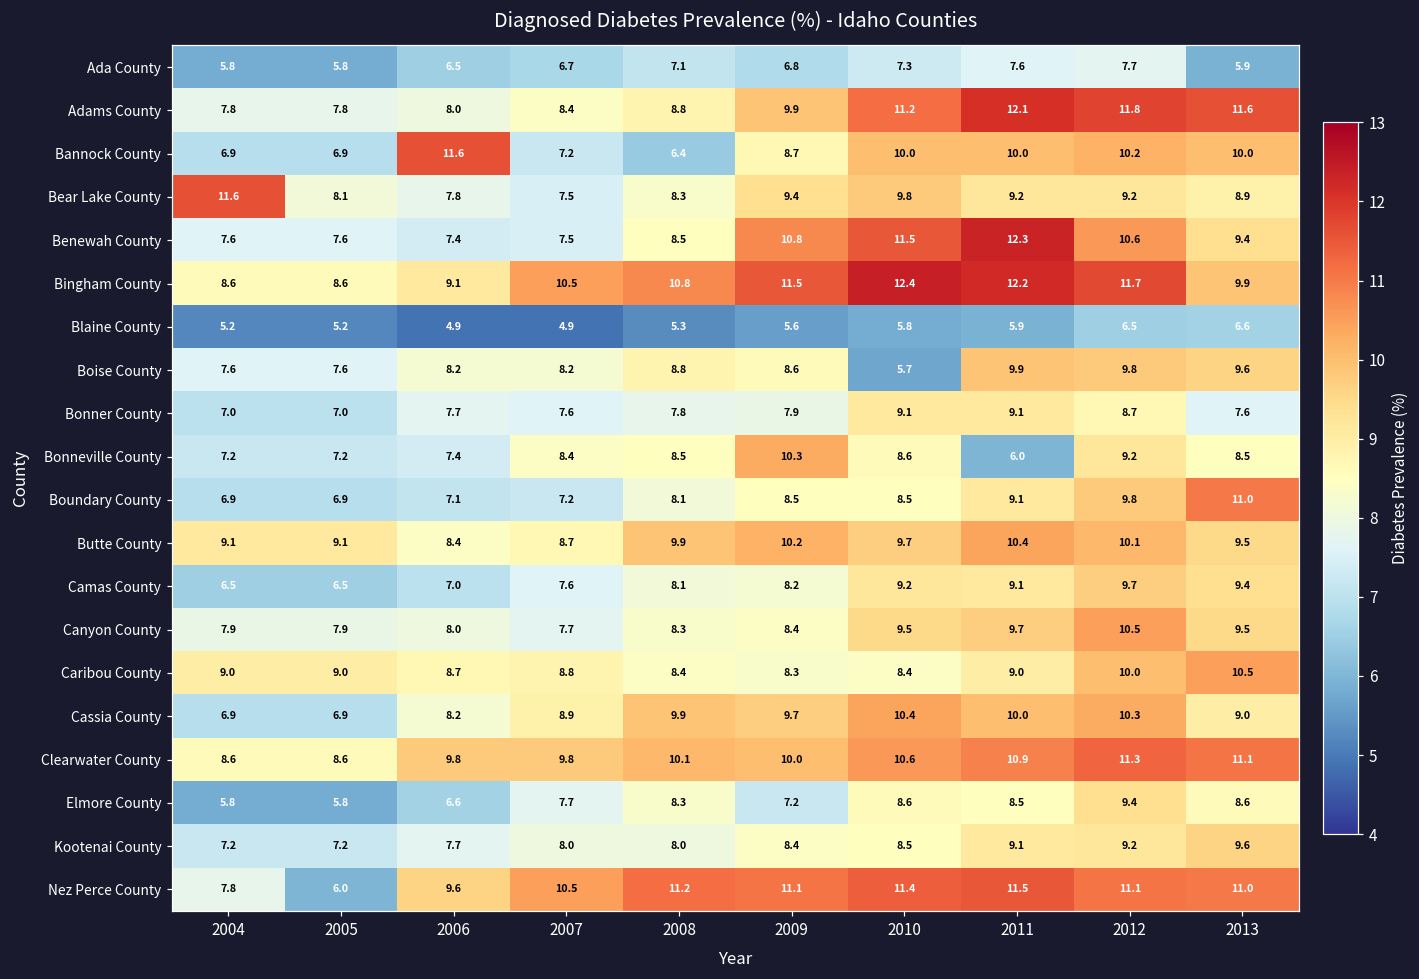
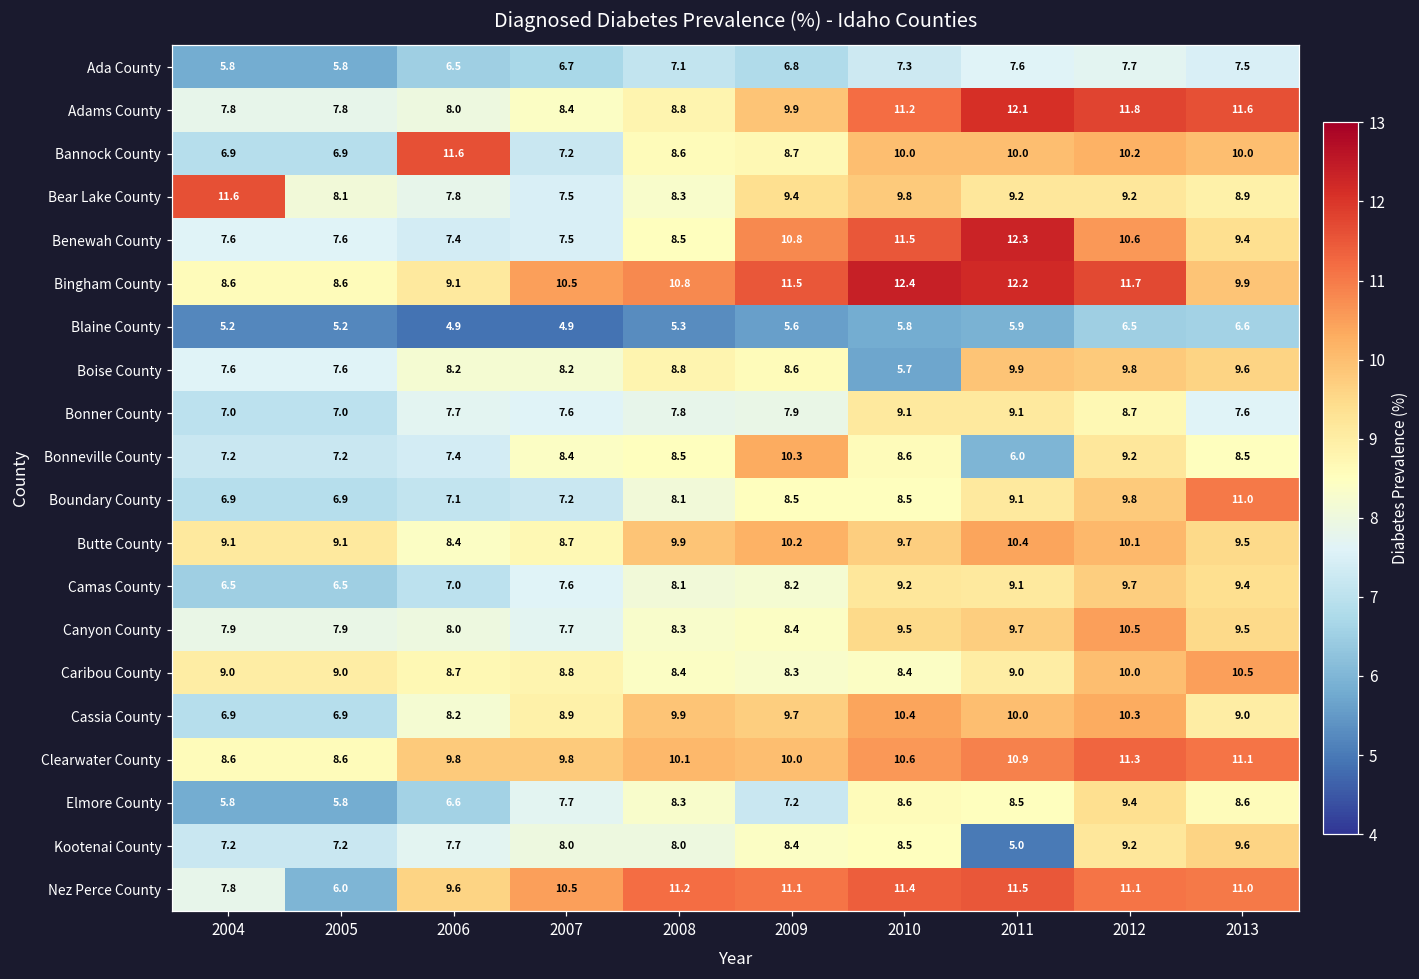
Ada County, 2013: 5.9 -> 7.5
Bannock County, 2008: 6.4 -> 8.6
Kootenai County, 2011: 9.1 -> 5.0
